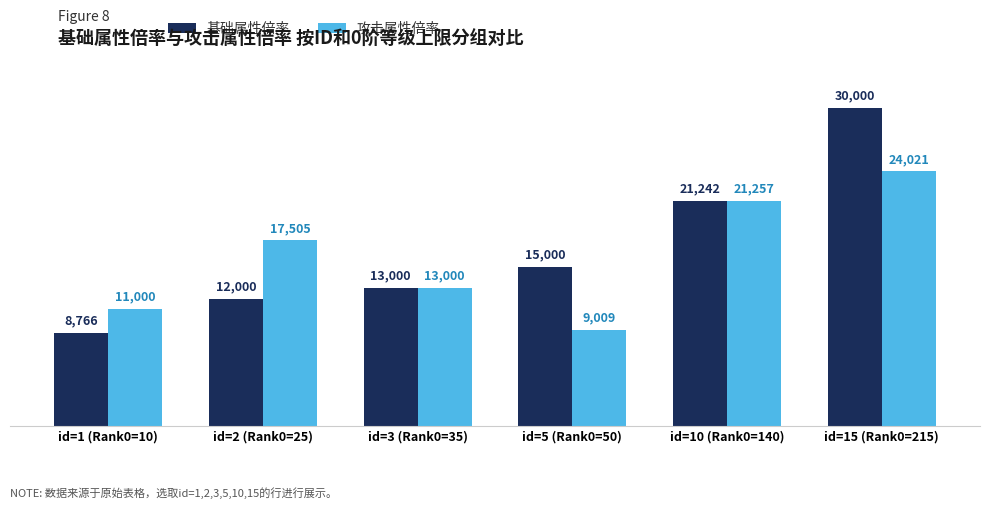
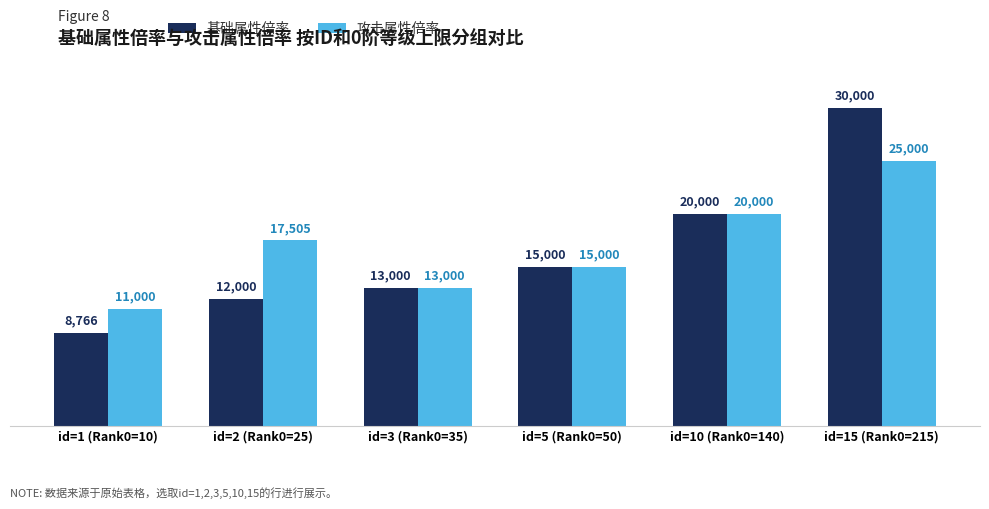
攻击属性倍率, id=5 (Rank0=50): 9,009 -> 15,000
基础属性倍率, id=10 (Rank0=140): 21,242 -> 20,000
攻击属性倍率, id=10 (Rank0=140): 21,257 -> 20,000
攻击属性倍率, id=15 (Rank0=215): 24,021 -> 25,000
